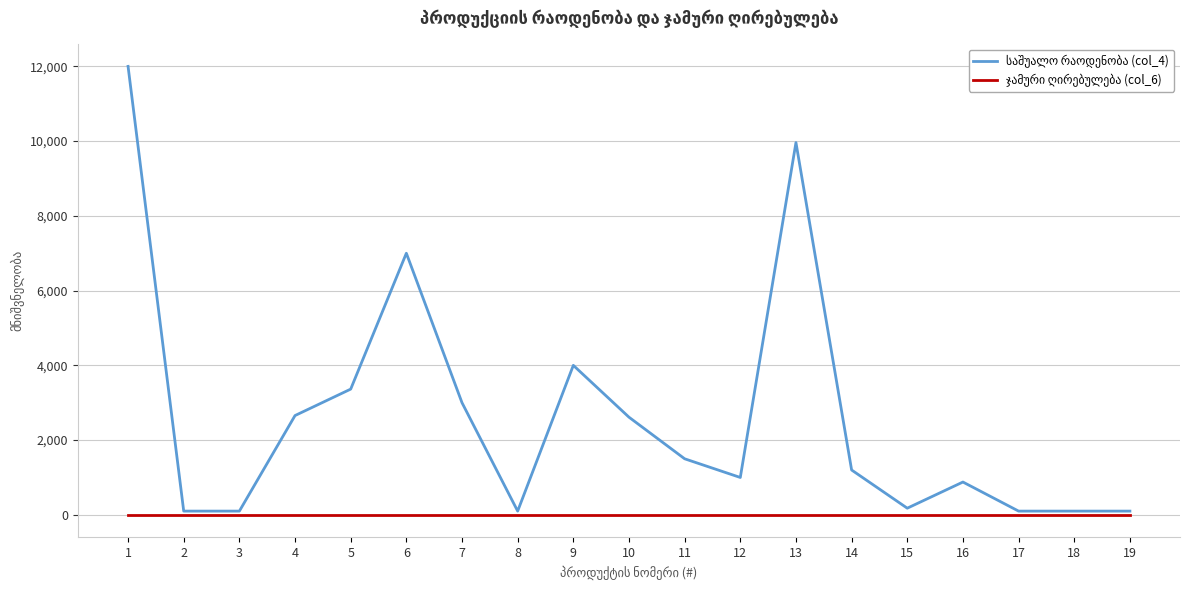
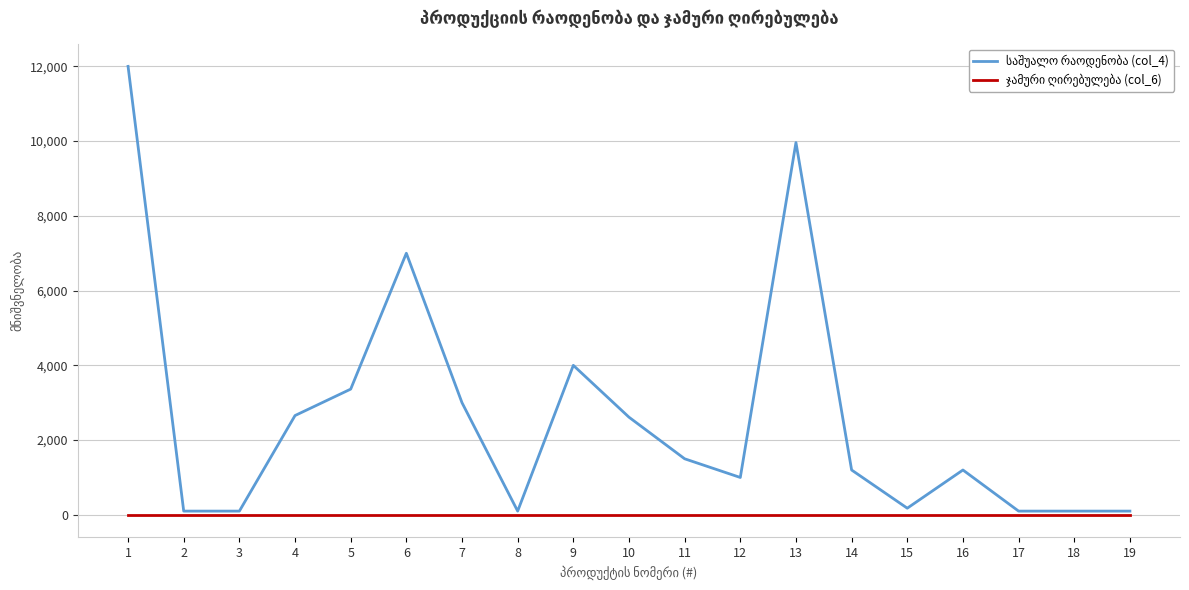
საშუალო რაოდენობა (col_4), 16: 900 -> 1,200
